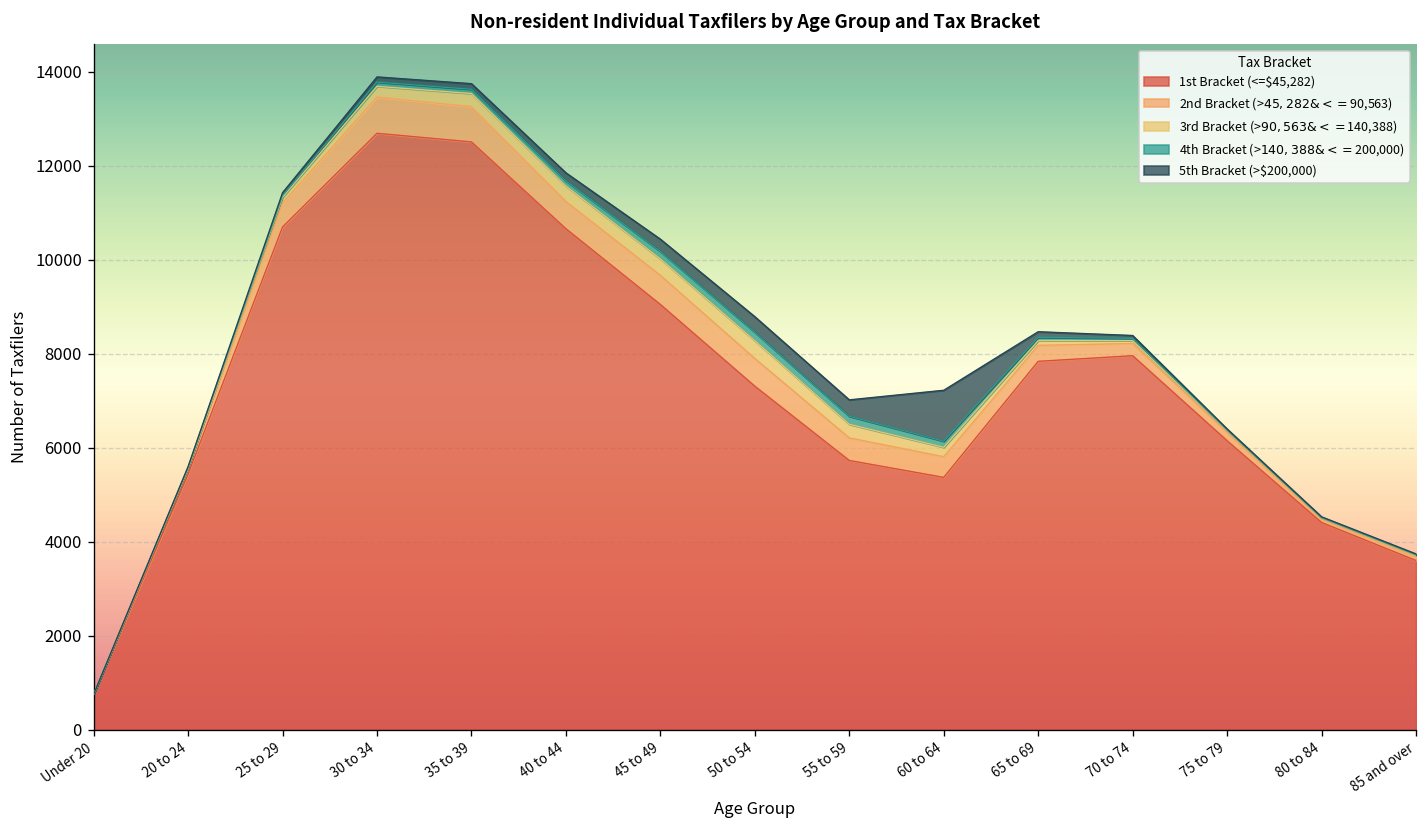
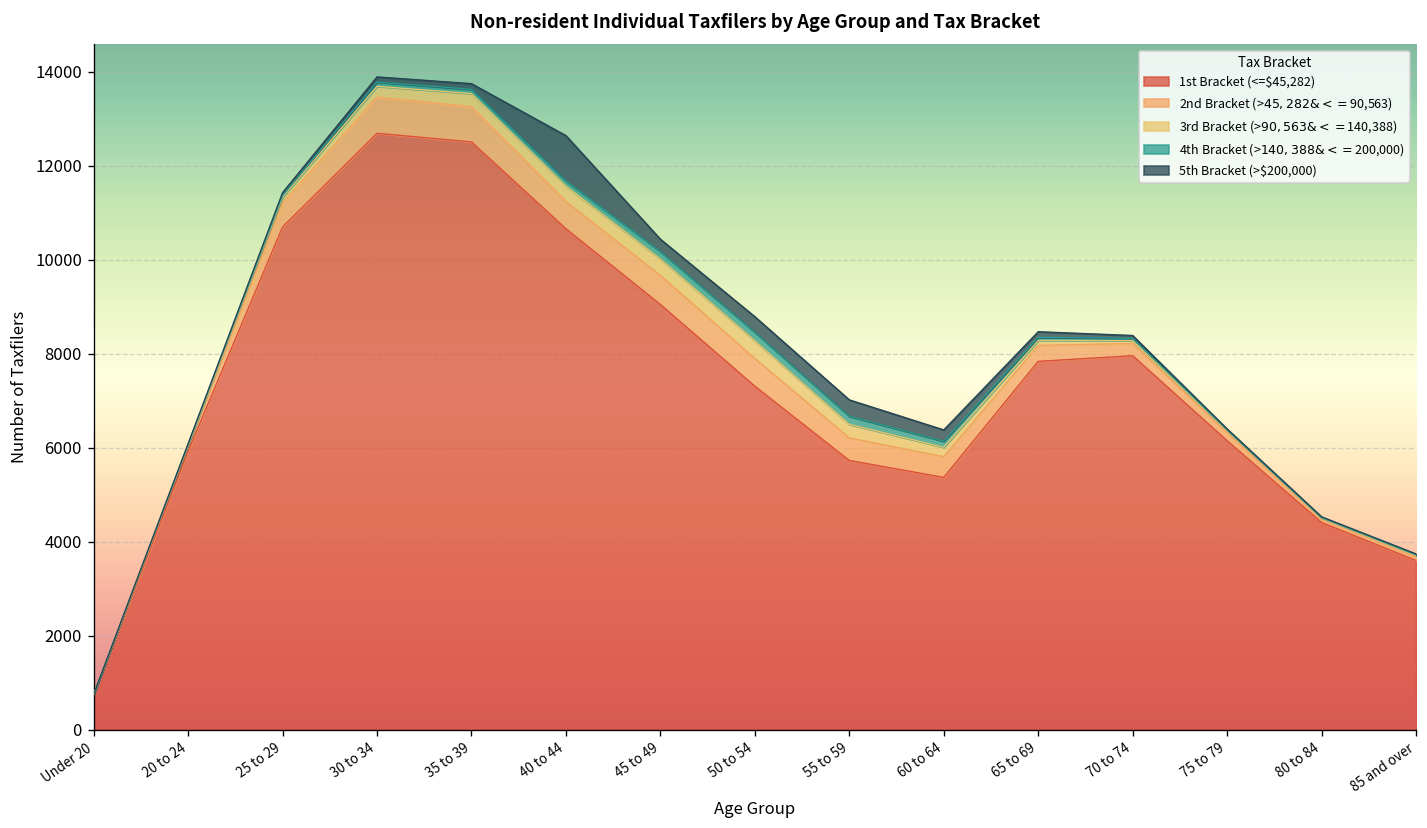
1st Bracket (<=$45,282), 20 to 24: 5400 -> 5900
5th Bracket (>$200,000), 40 to 44: 200 -> 1000
5th Bracket (>$200,000), 60 to 64: 1100 -> 200
